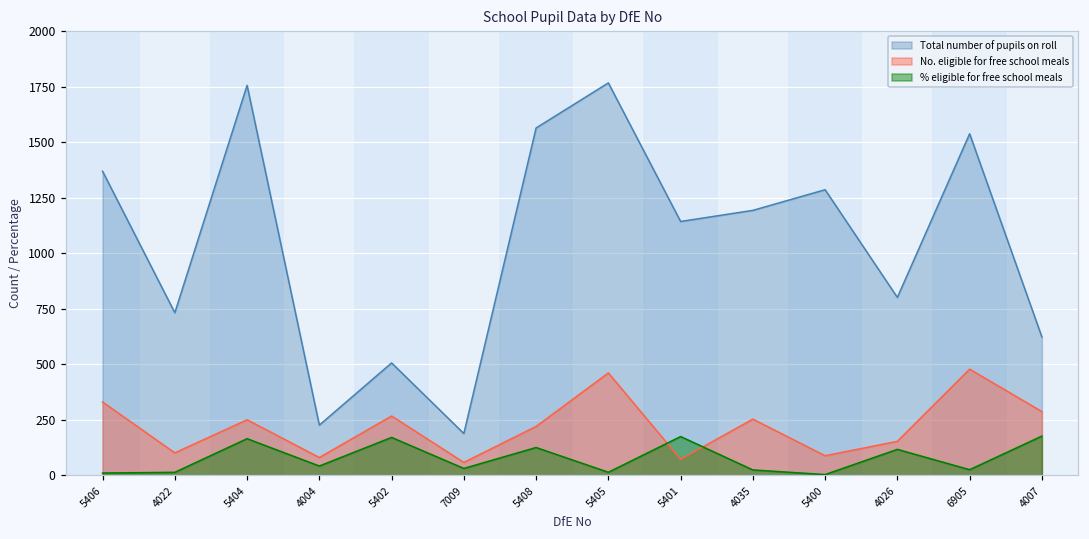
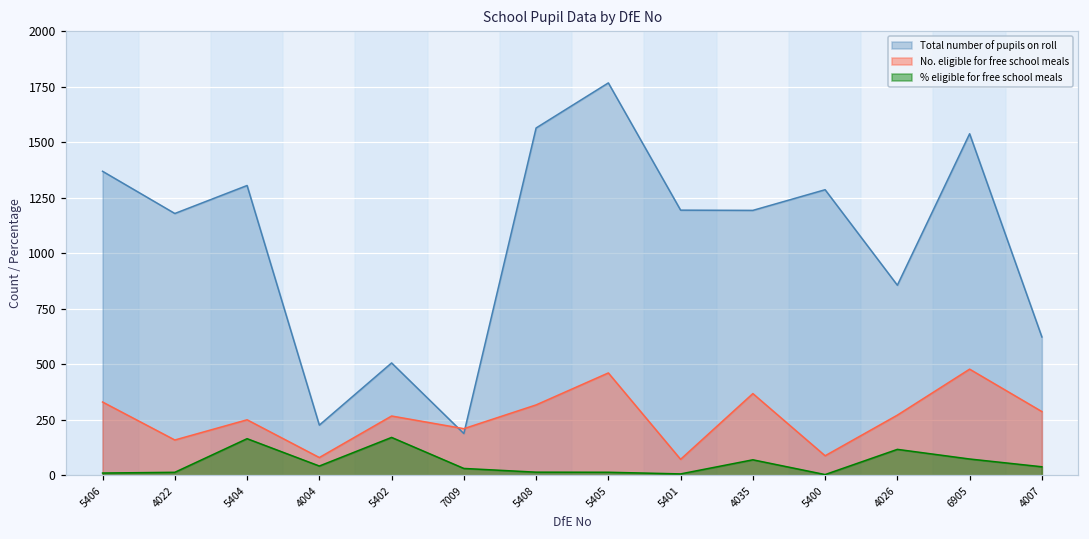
Total number of pupils on roll, 4022: 730 -> 1180
No. eligible for free school meals, 4022: 100 -> 160
Total number of pupils on roll, 5404: 1760 -> 1310
No. eligible for free school meals, 7009: 60 -> 210
No. eligible for free school meals, 5408: 220 -> 320
% eligible for free school meals, 5408: 130 -> 10
Total number of pupils on roll, 5401: 1140 -> 1190
% eligible for free school meals, 5401: 170 -> 10
No. eligible for free school meals, 4035: 250 -> 370
% eligible for free school meals, 4035: 20 -> 70
Total number of pupils on roll, 4026: 800 -> 860
No. eligible for free school meals, 4026: 150 -> 270
% eligible for free school meals, 6905: 30 -> 70
% eligible for free school meals, 4007: 180 -> 40
